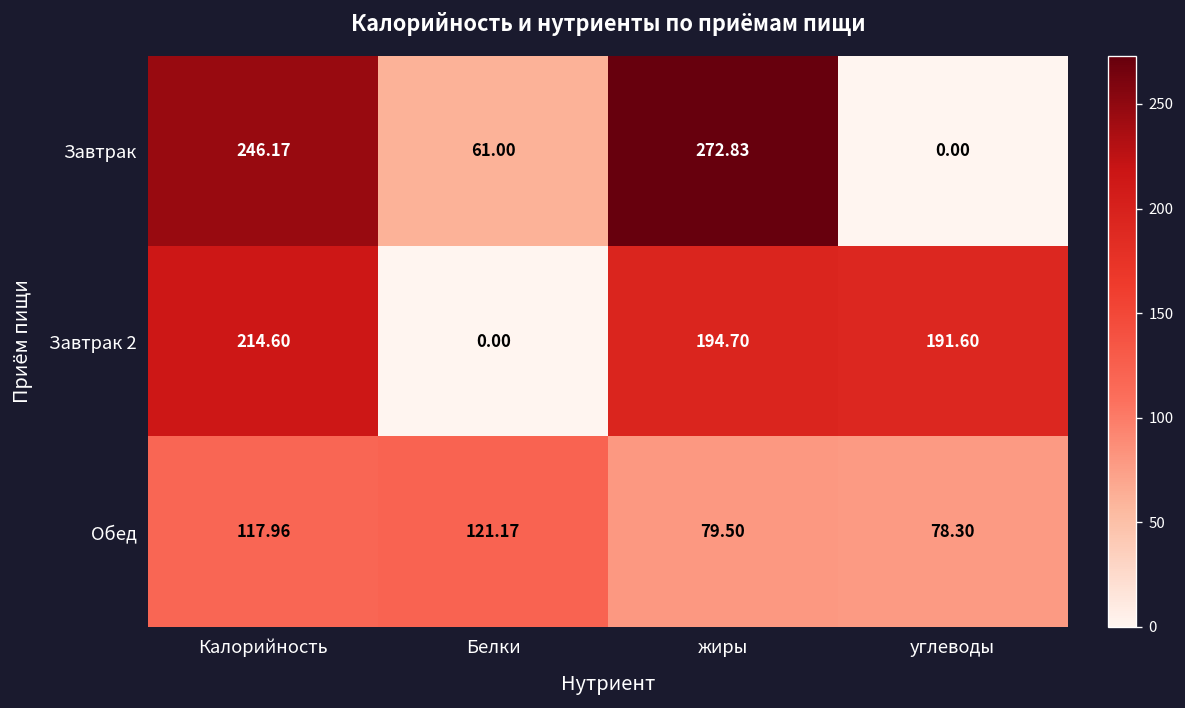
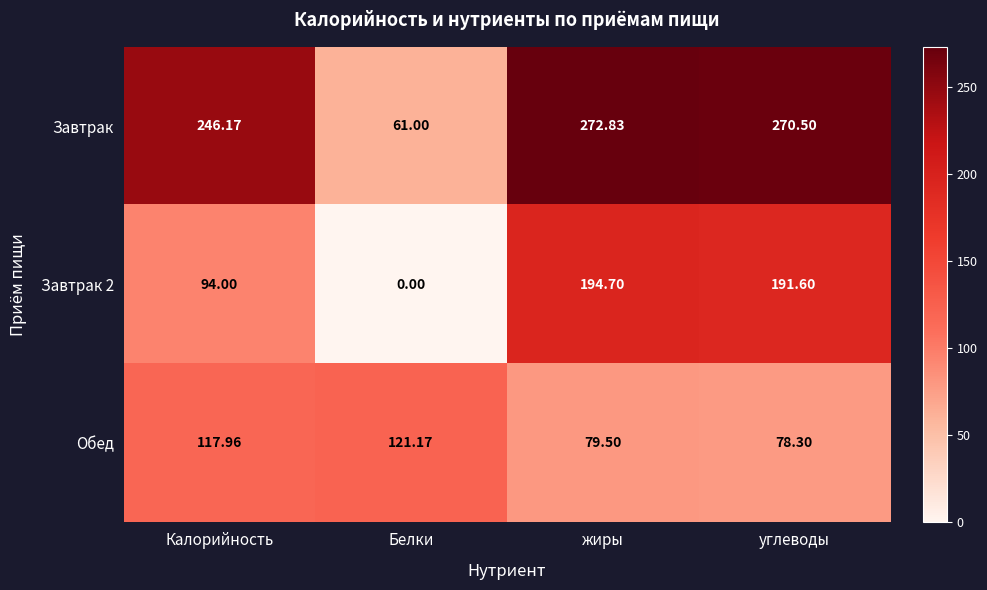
Завтрак, углеводы: 0.00 -> 270.50
Завтрак 2, Калорийность: 214.60 -> 94.00
